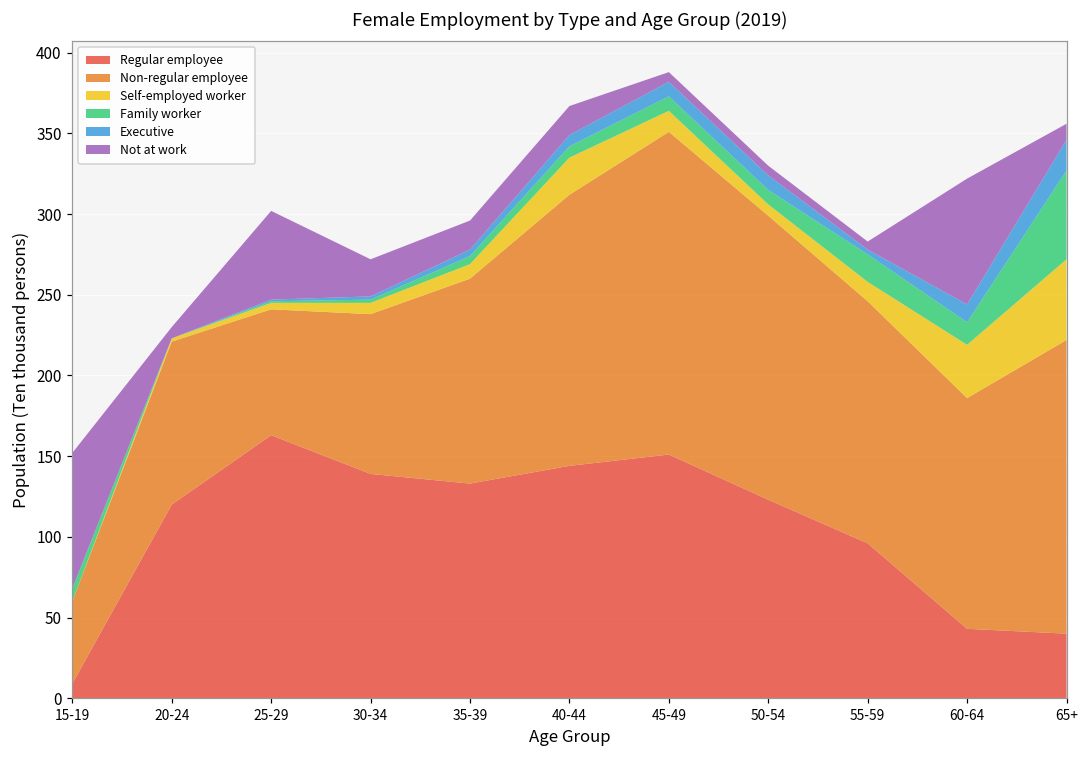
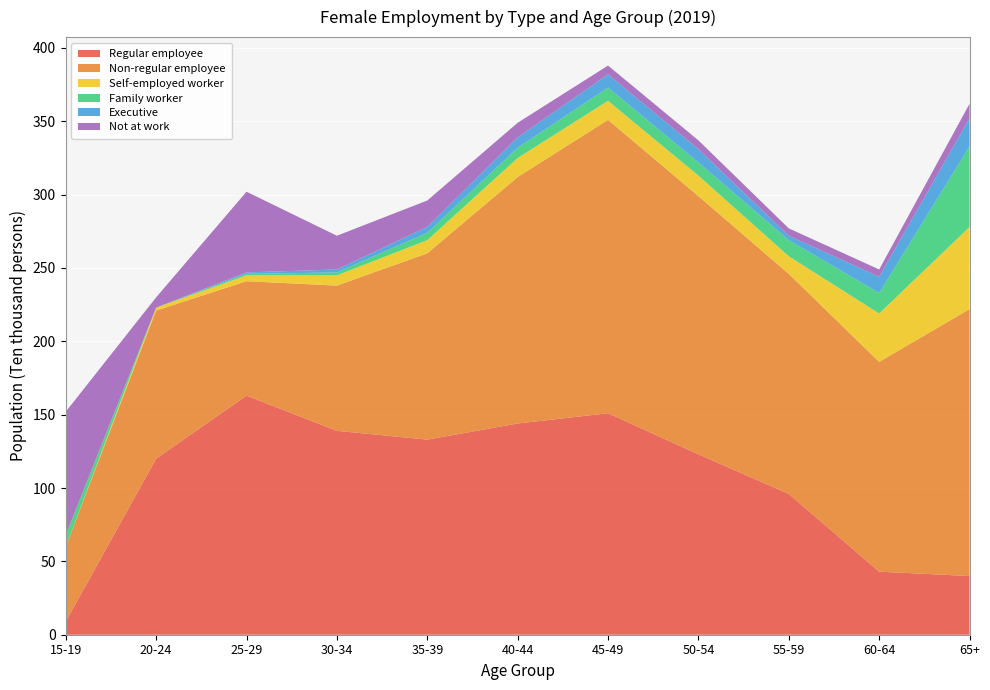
Self-employed worker, 40-44: 23 -> 13
Not at work, 40-44: 18 -> 10
Self-employed worker, 50-54: 7 -> 14
Family worker, 55-59: 17 -> 11
Not at work, 60-64: 78 -> 5
Self-employed worker, 65+: 50 -> 56
